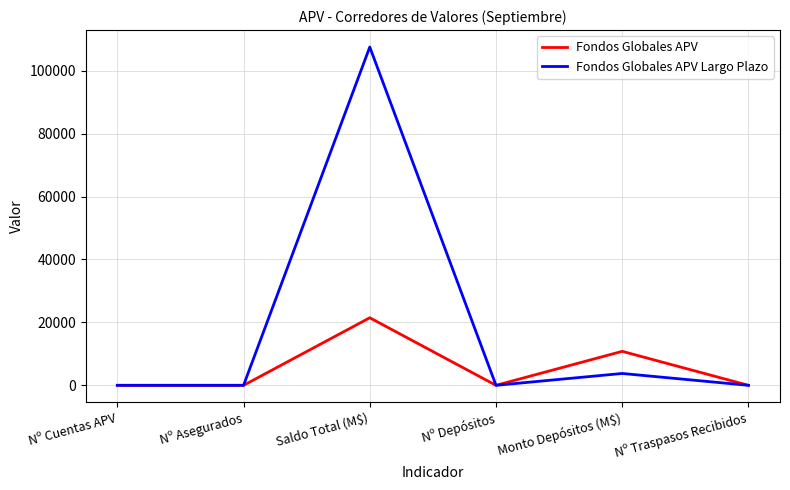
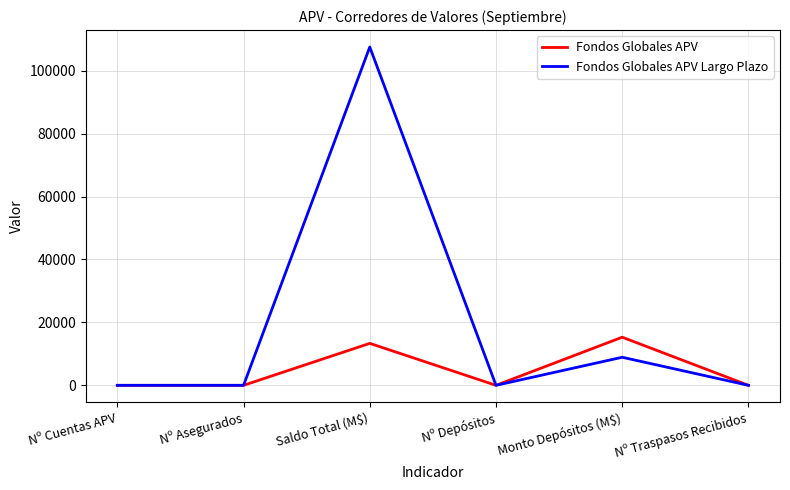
Fondos Globales APV, Saldo Total (M$): 21000 -> 13000
Fondos Globales APV, Monto Depósitos (M$): 11000 -> 15000
Fondos Globales APV Largo Plazo, Monto Depósitos (M$): 4000 -> 9000
